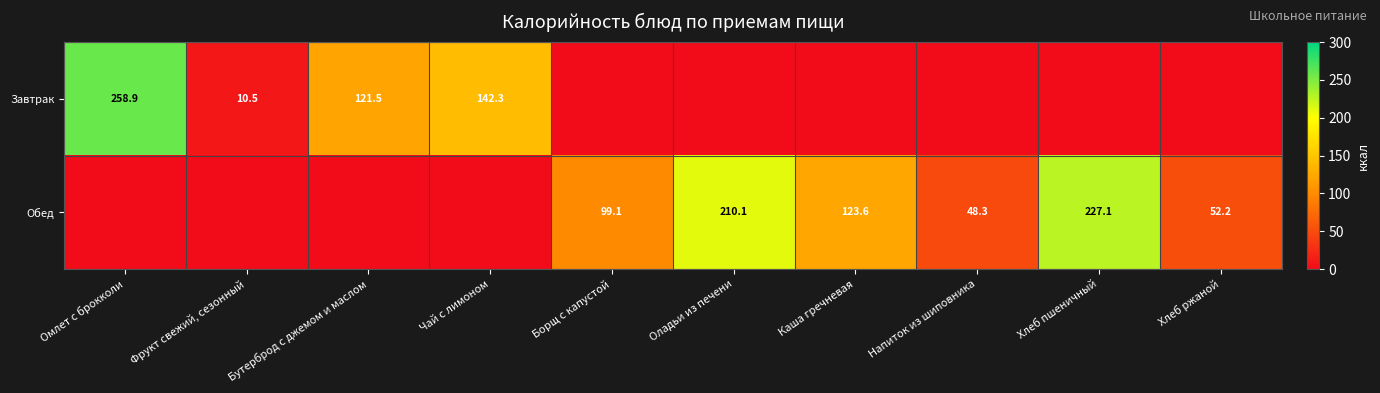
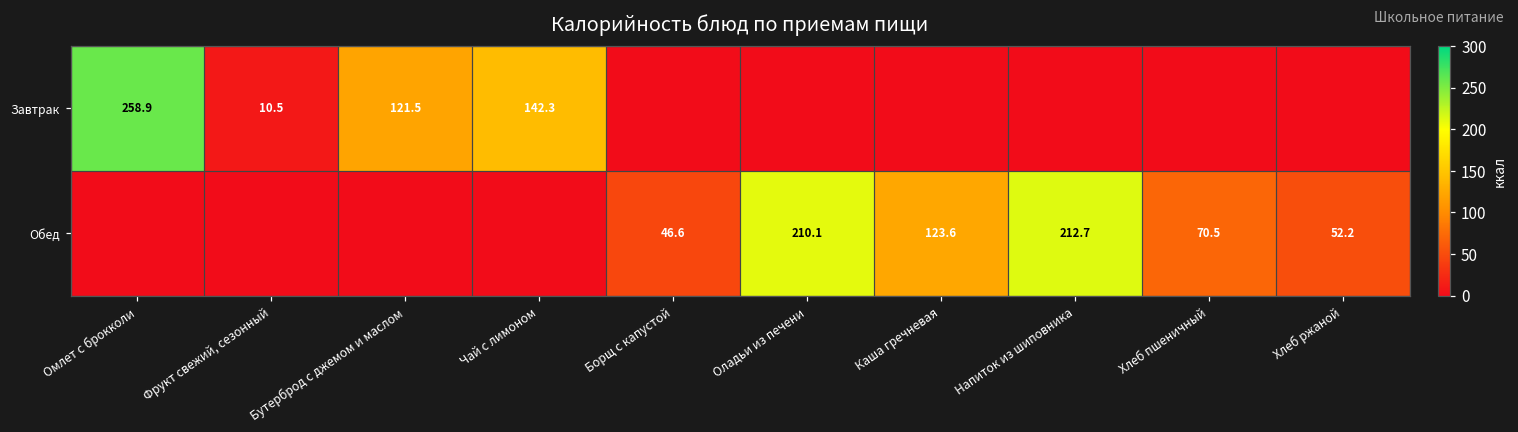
Обед, Борщ с капустой: 99.1 -> 46.6
Обед, Напиток из шиповника: 48.3 -> 212.7
Обед, Хлеб пшеничный: 227.1 -> 70.5
